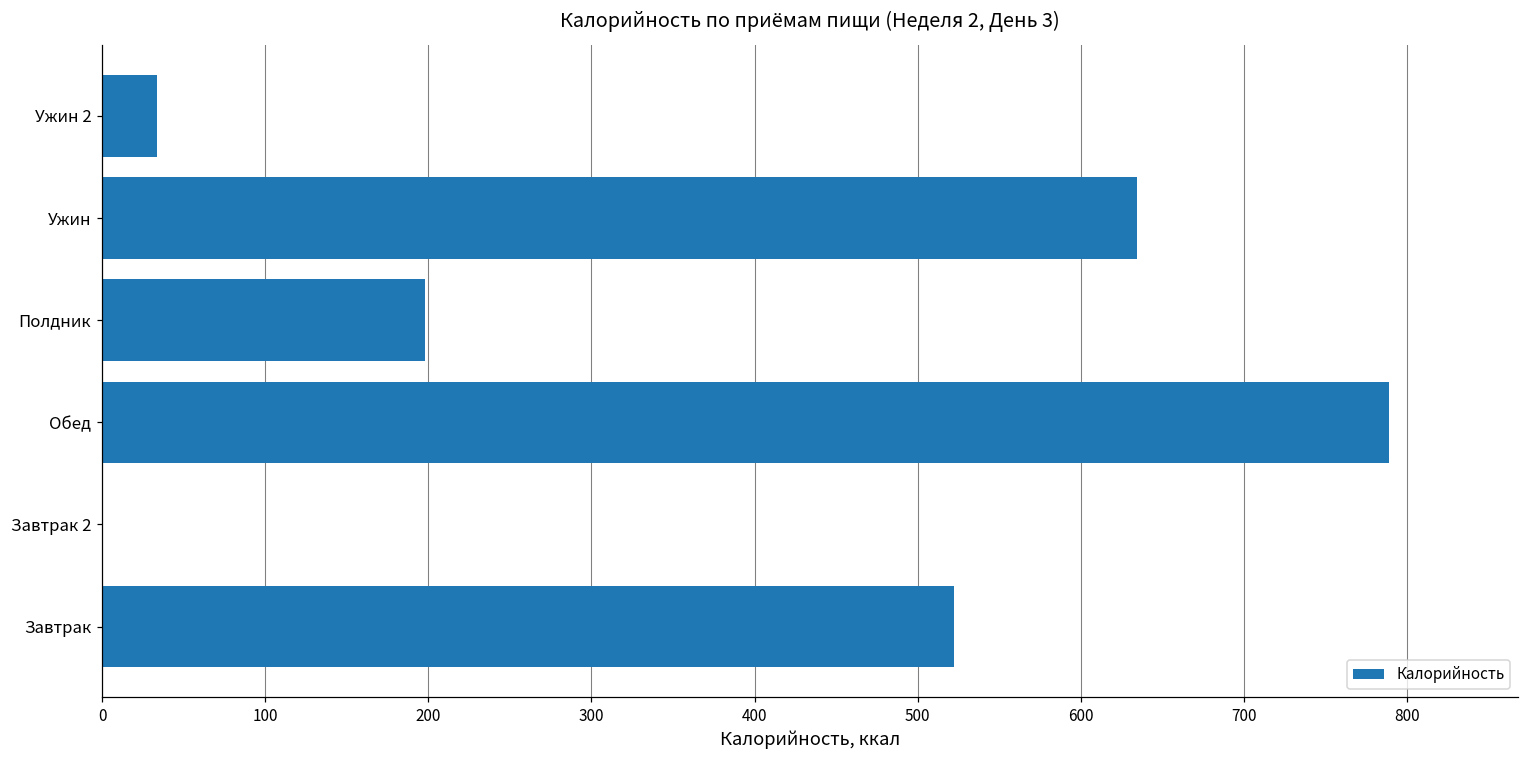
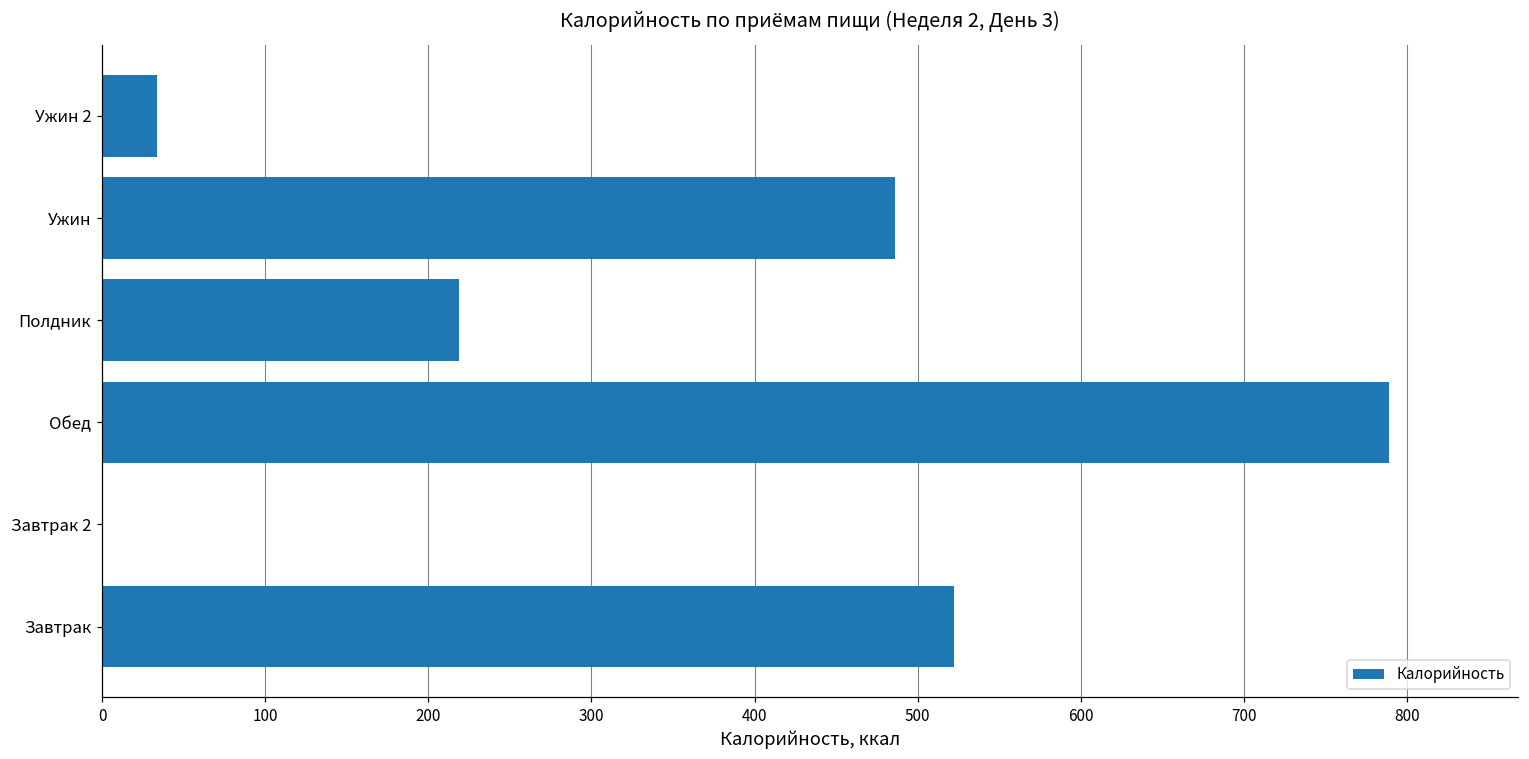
Ужин: 635 -> 486
Полдник: 198 -> 219
